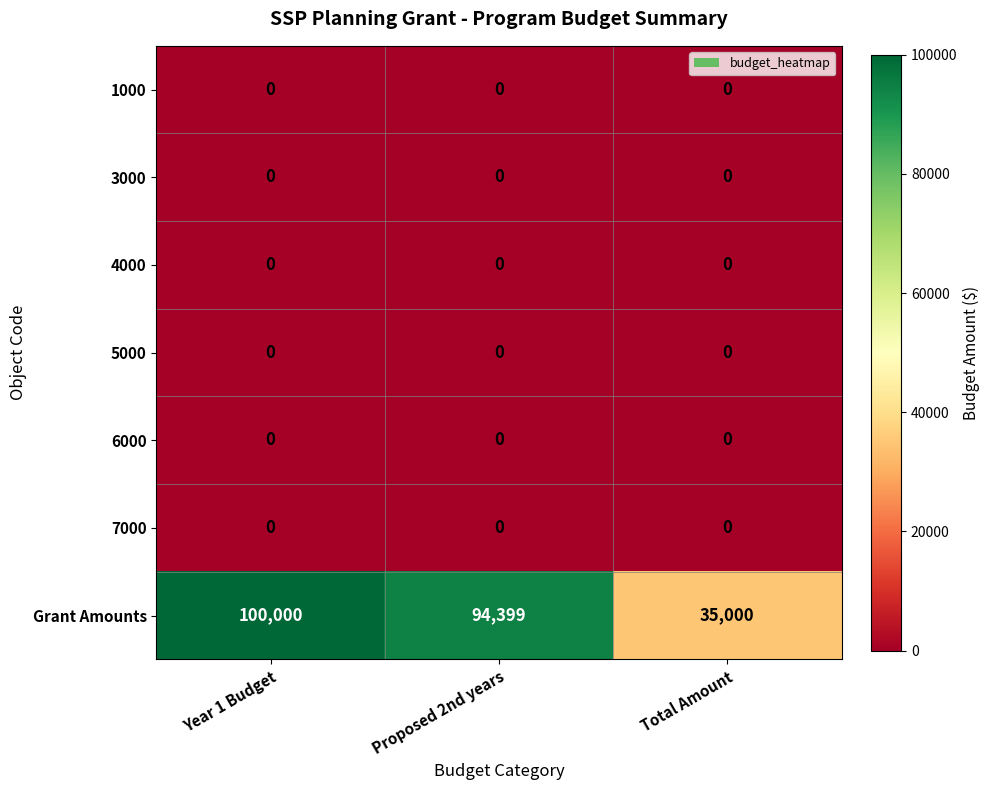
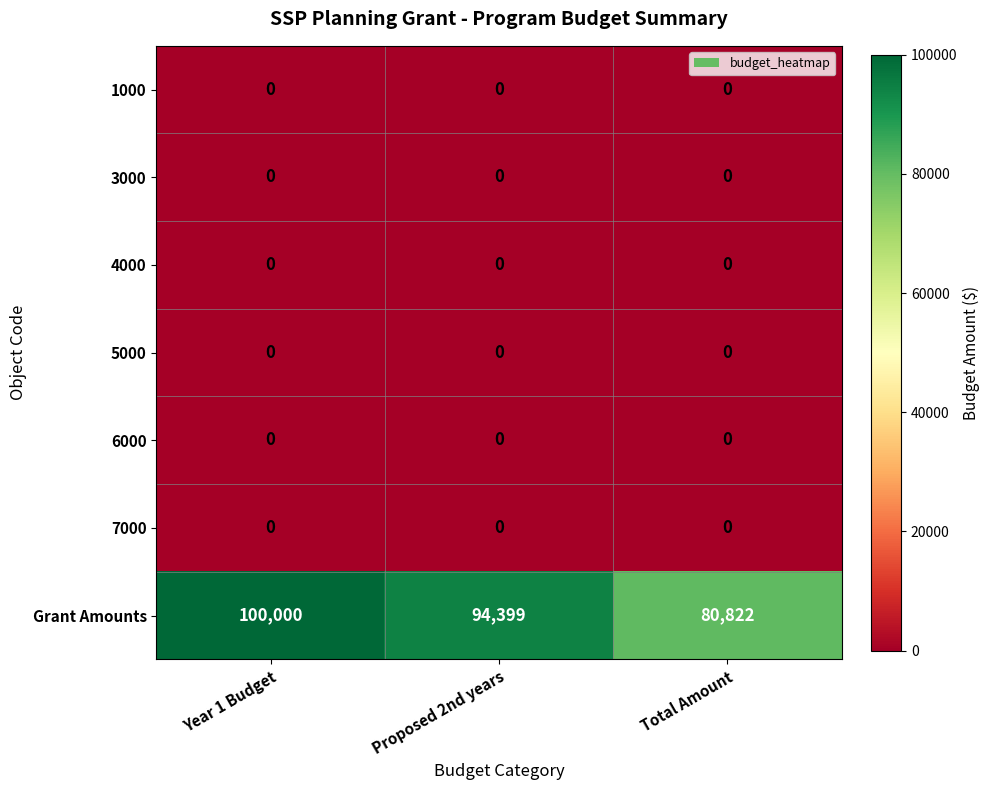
Grant Amounts, Total Amount: 35,000 -> 80,822
